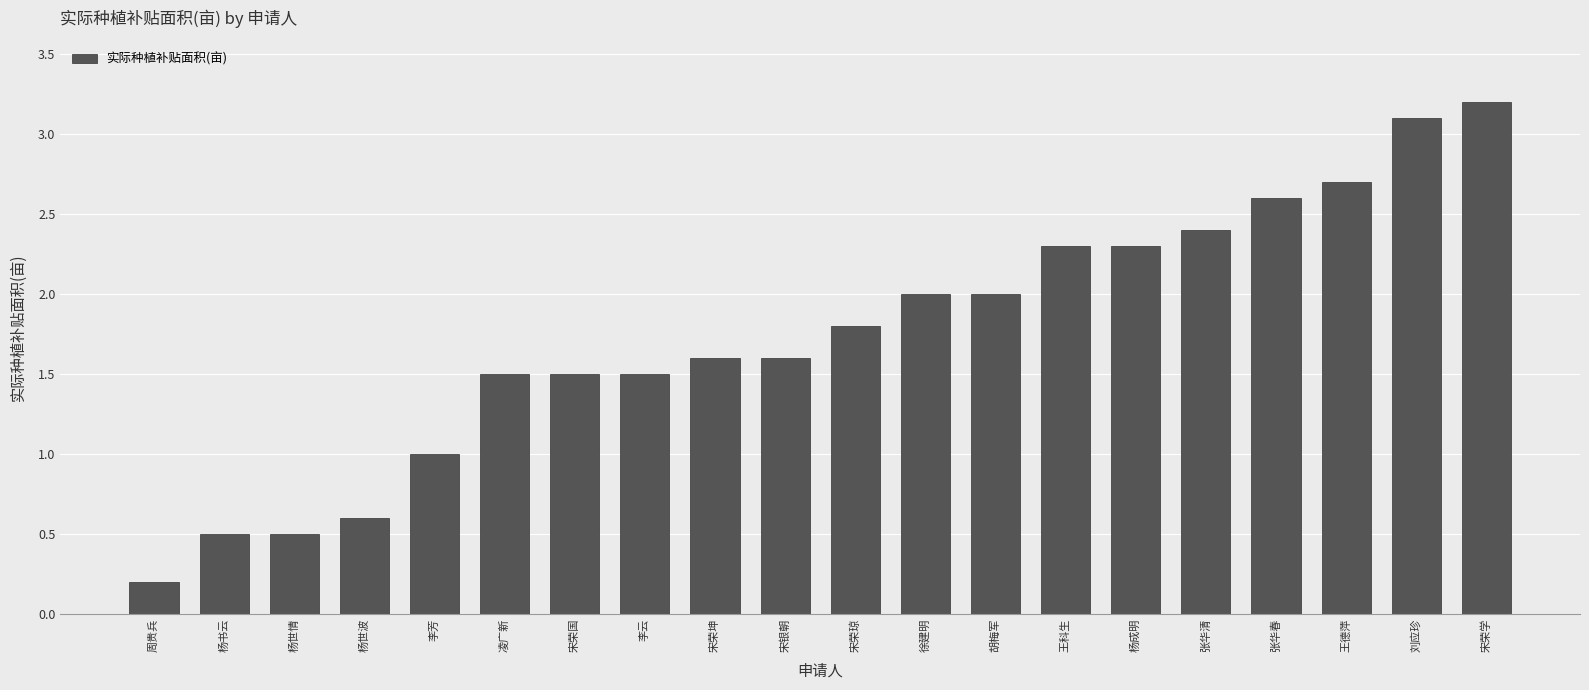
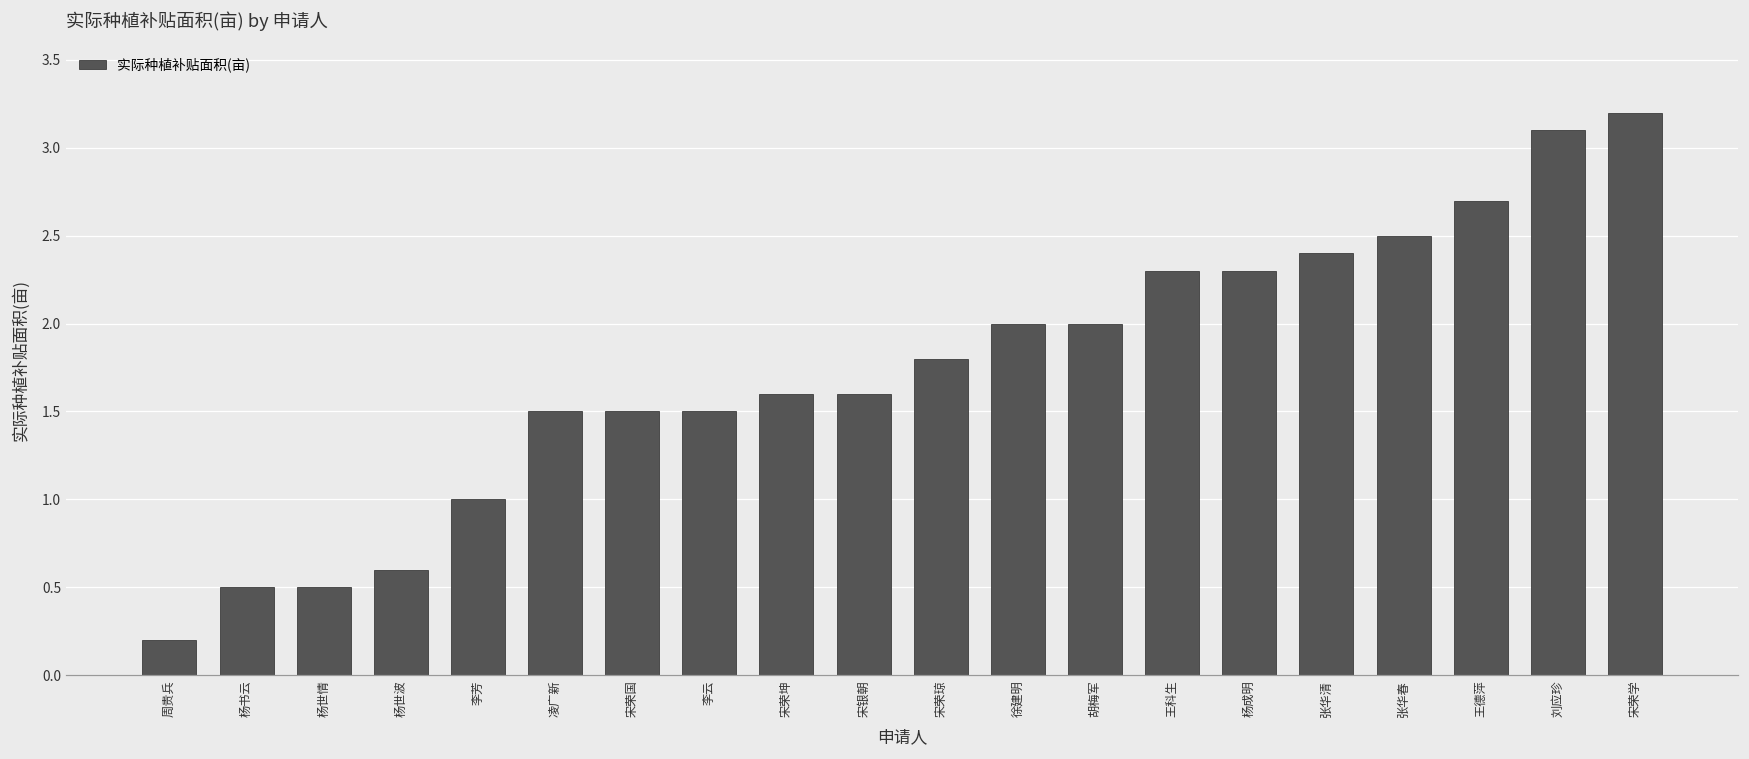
张华春: 2.6 -> 2.5
